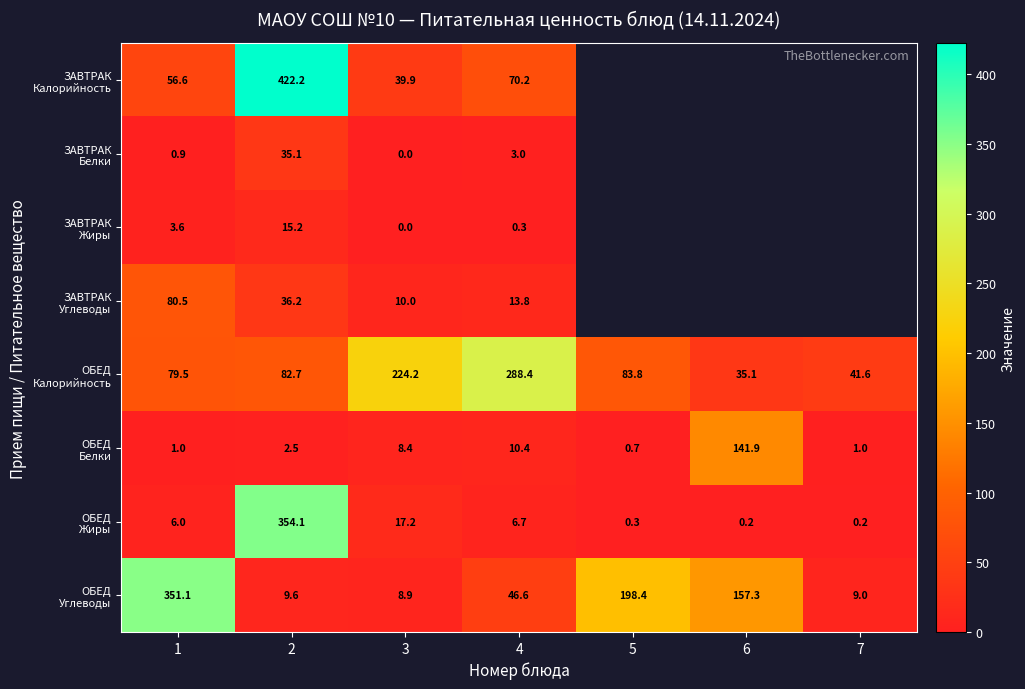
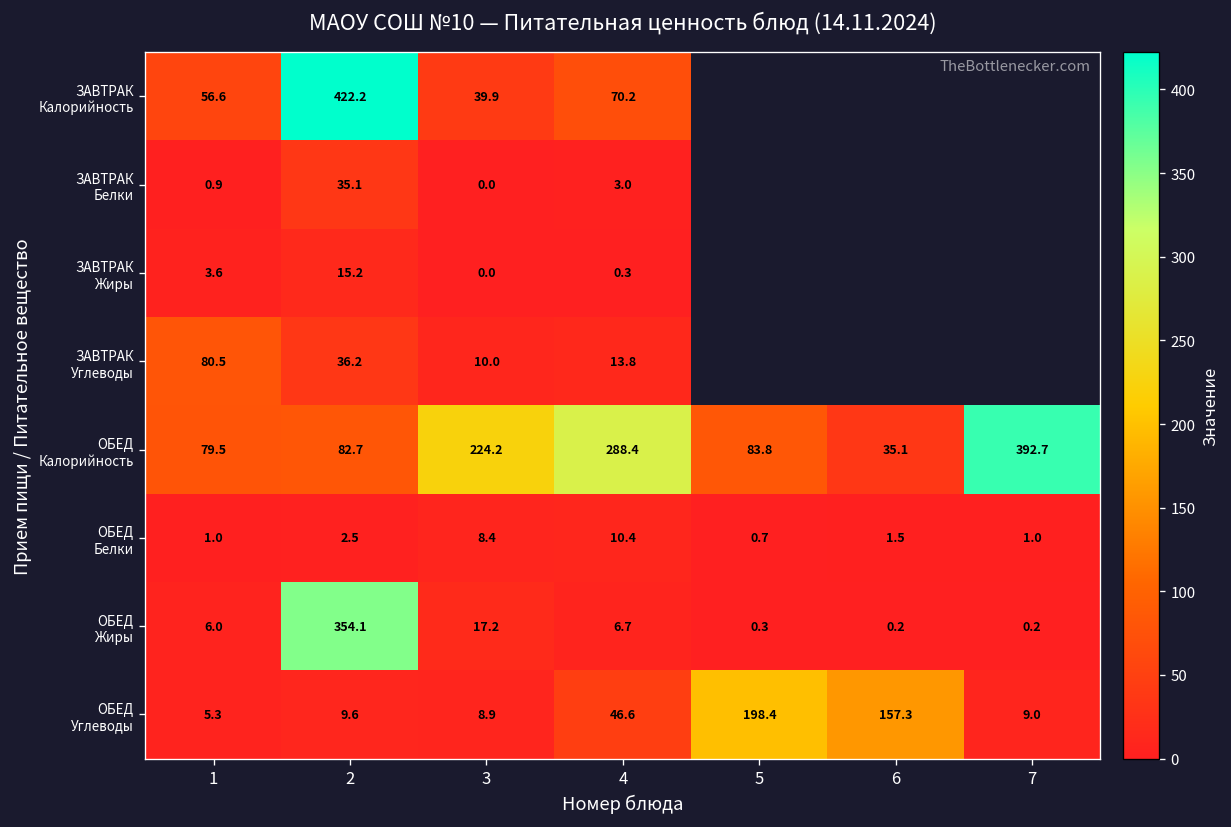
ОБЕД Калорийность, 7: 41.6 -> 392.7
ОБЕД Белки, 6: 141.9 -> 1.5
ОБЕД Углеводы, 1: 351.1 -> 5.3
